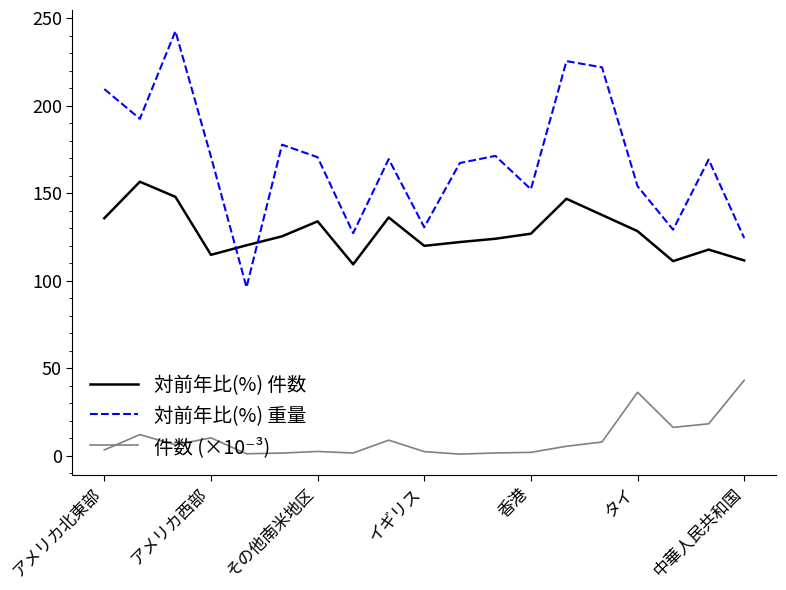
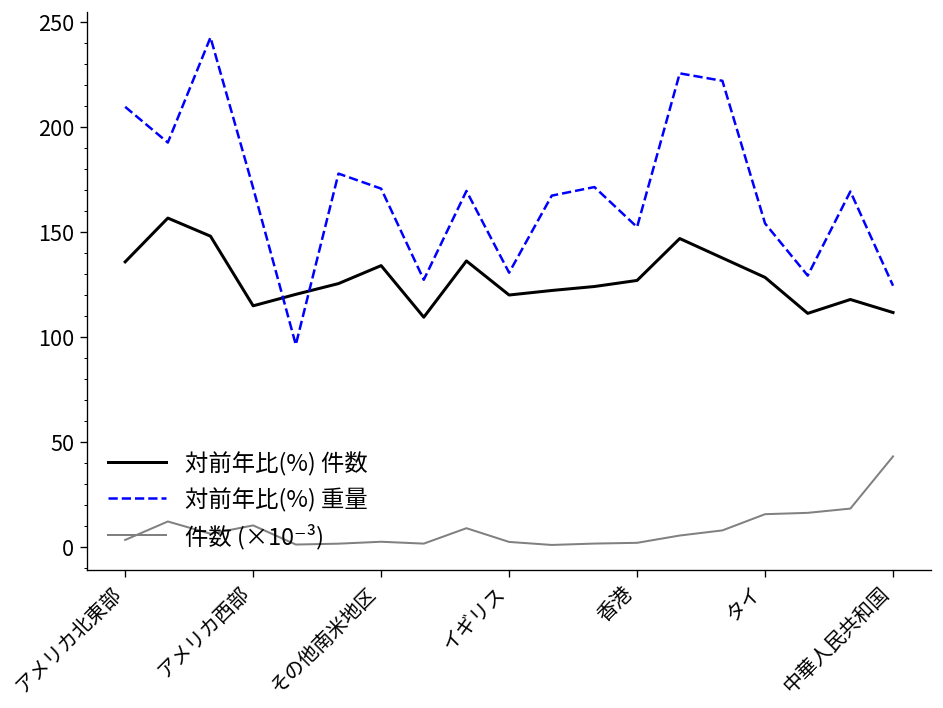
件数 (×10⁻³), タイ: 36 -> 16
